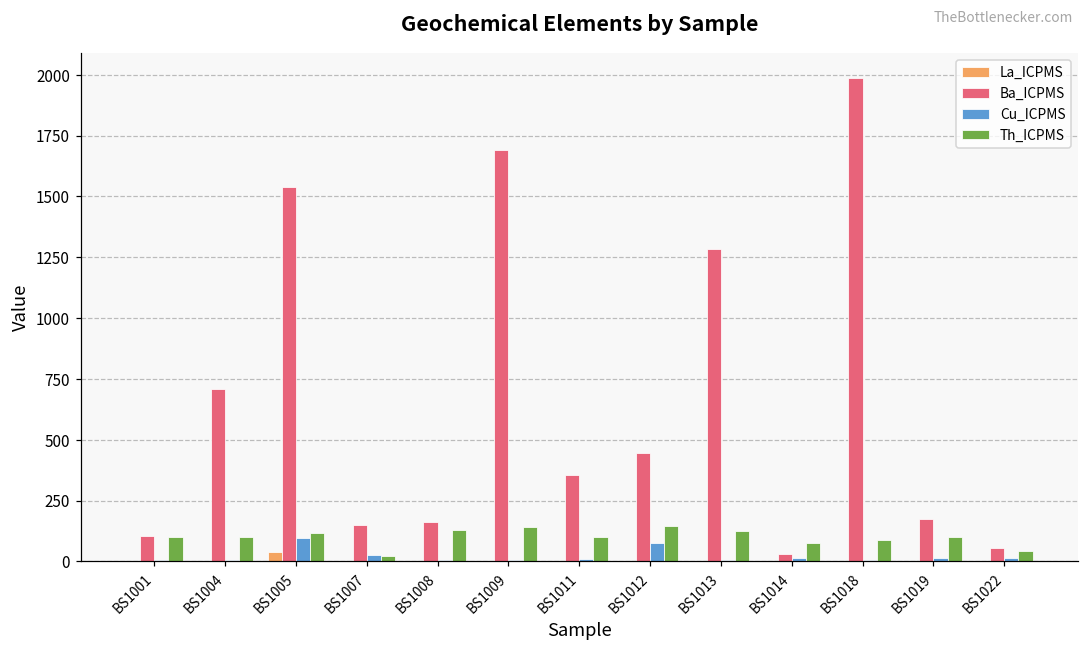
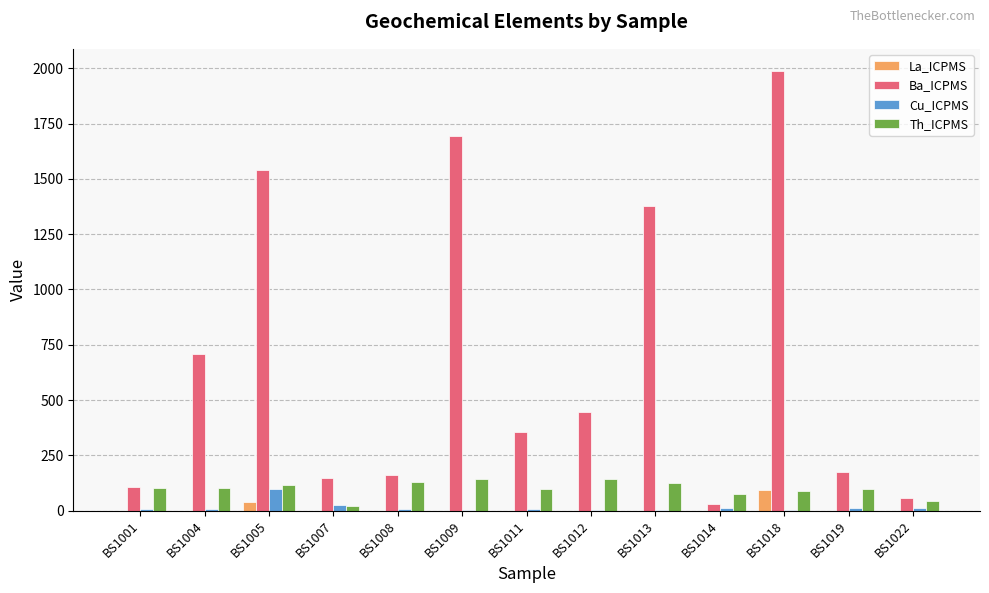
Cu_ICPMS, BS1012: 80 -> 0
Ba_ICPMS, BS1013: 1290 -> 1380
La_ICPMS, BS1018: 0 -> 90
